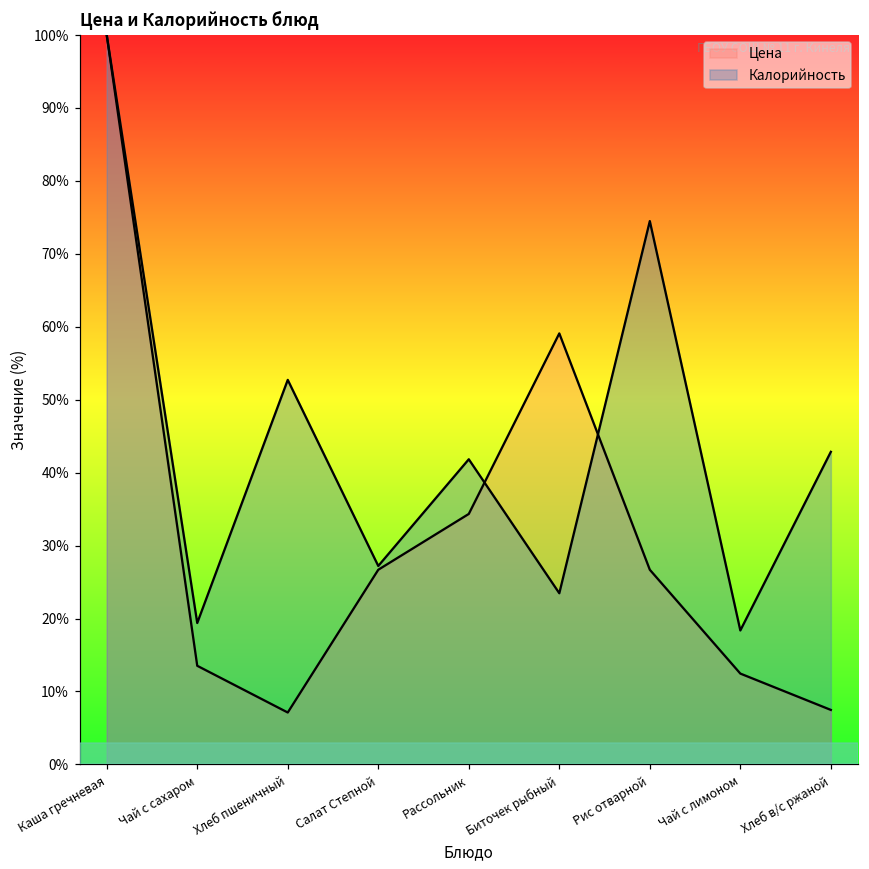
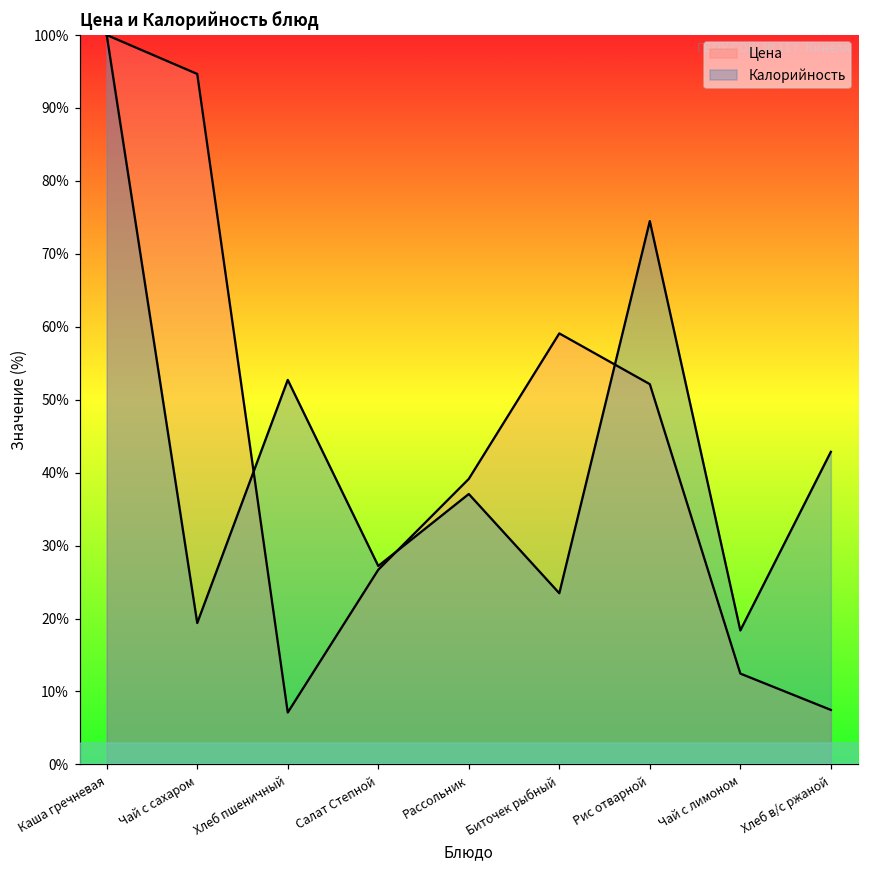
Цена, Чай с сахаром: 14% -> 95%
Цена, Рассольник: 34% -> 39%
Калорийность, Рассольник: 42% -> 37%
Цена, Рис отварной: 27% -> 52%
